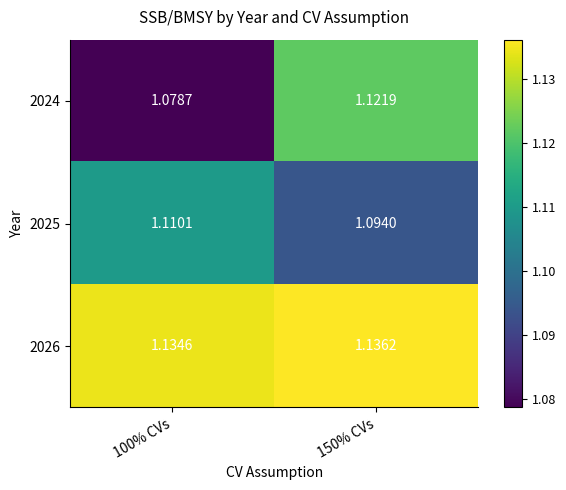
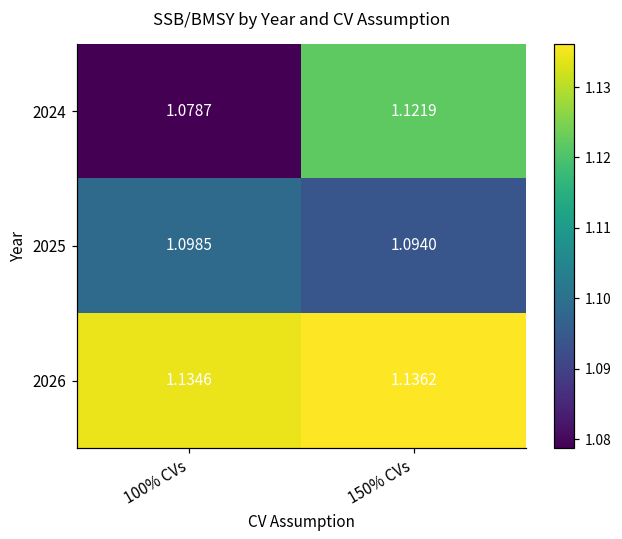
2025, 100% CVs: 1.1101 -> 1.0985
